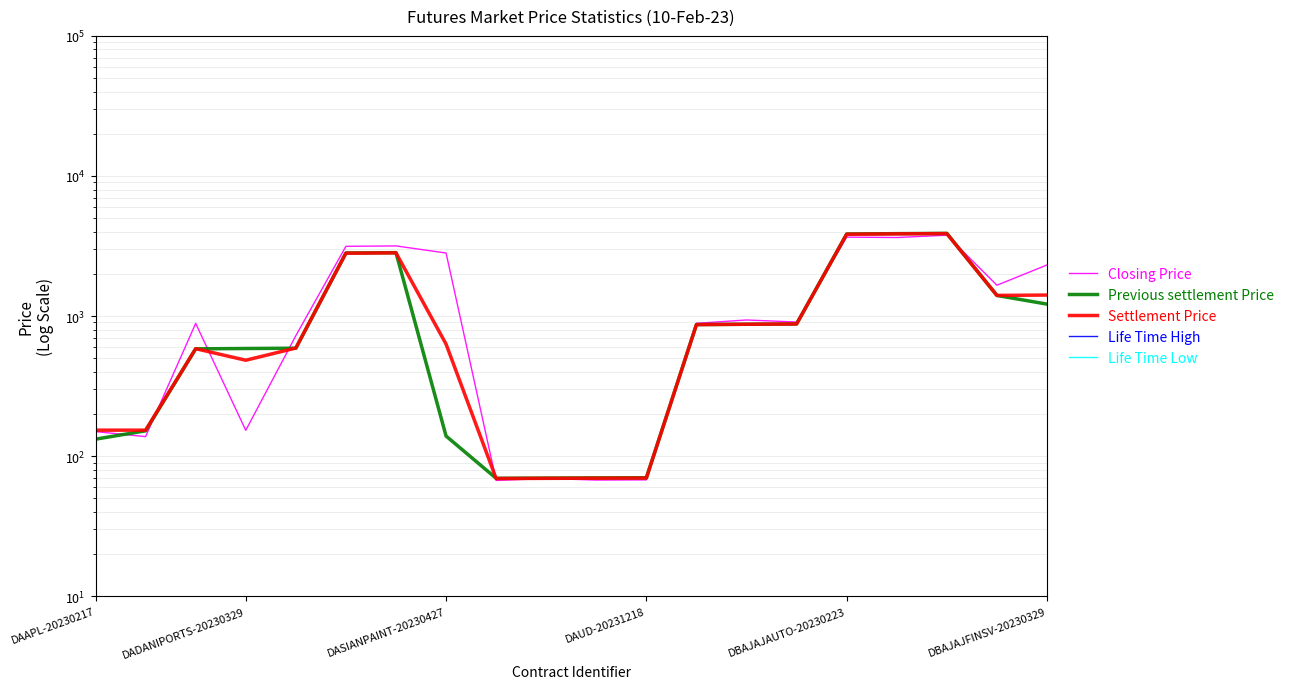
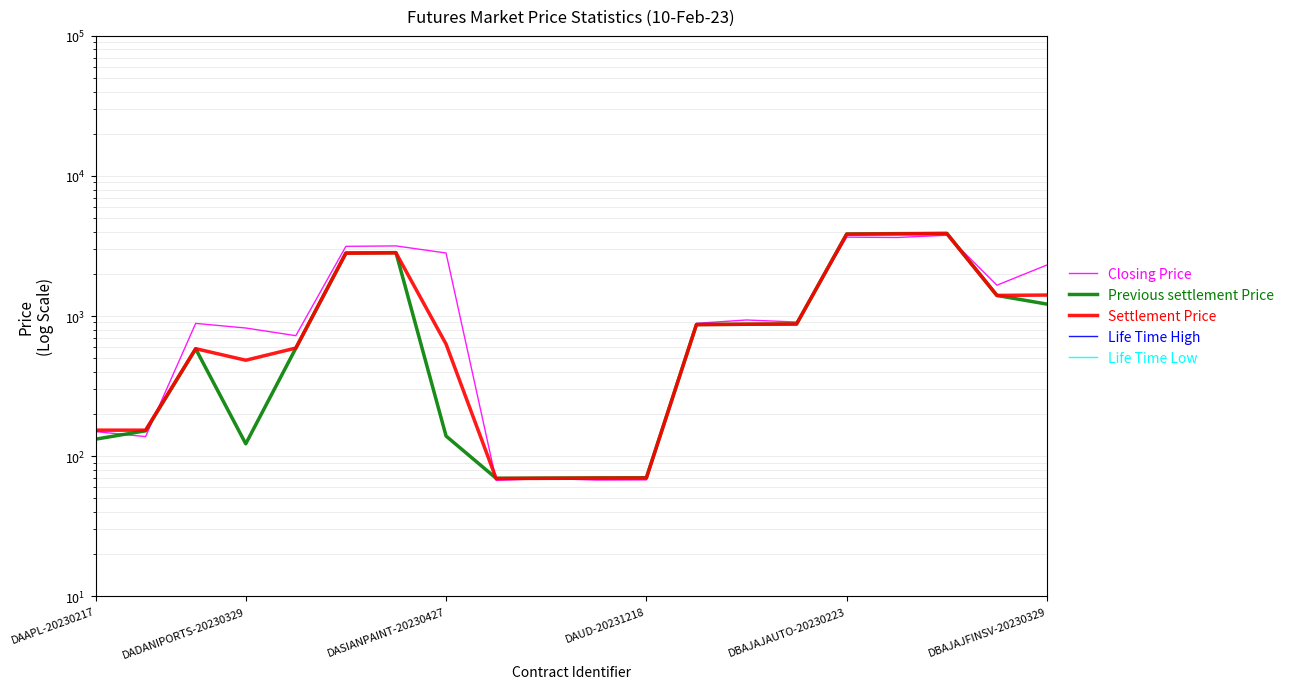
Closing Price, DADANIPORTS-20230329: 150 -> 800
Previous settlement Price, DADANIPORTS-20230329: 590 -> 120
